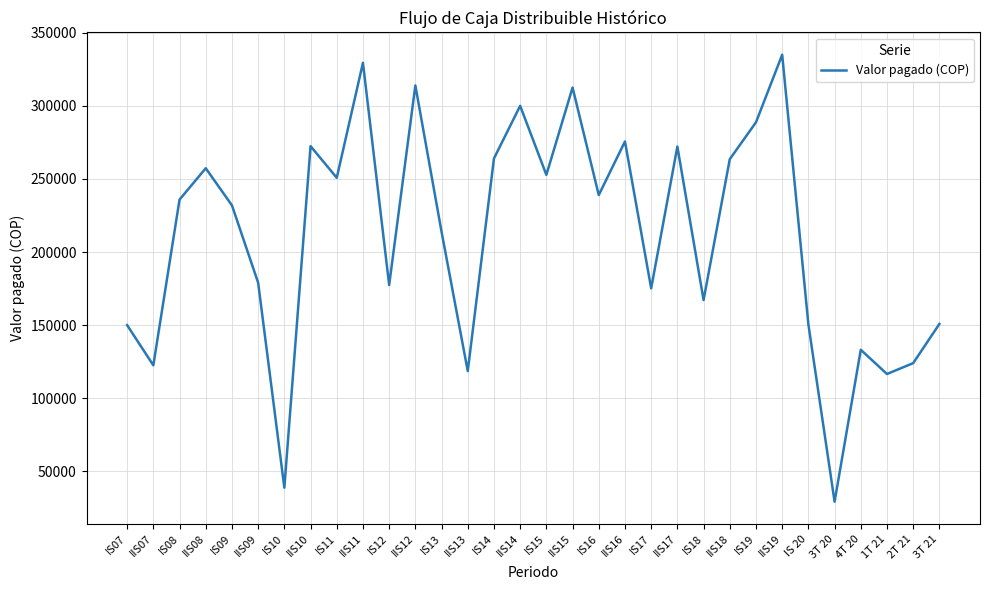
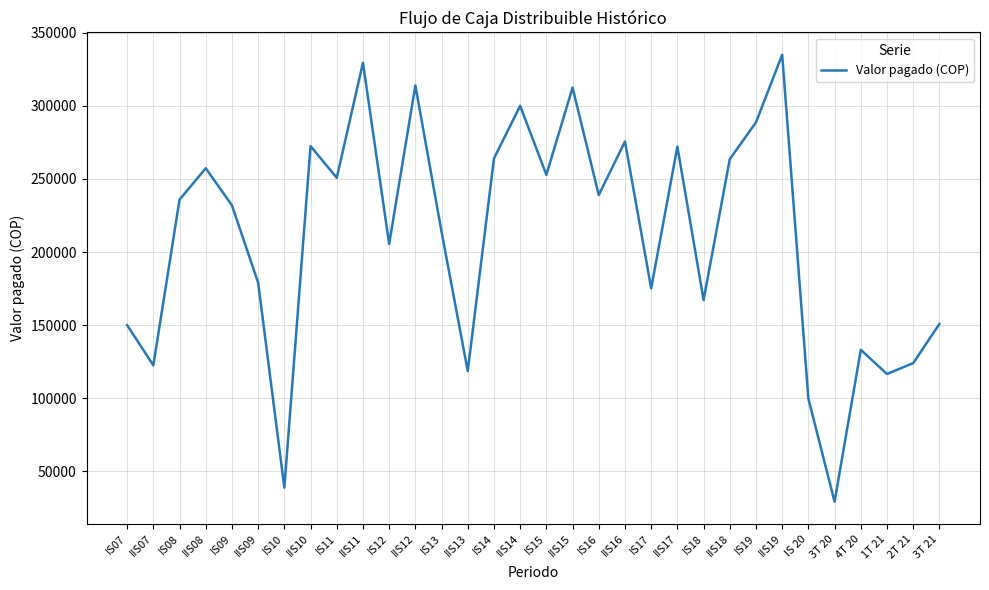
IS12: 177000 -> 205000
IS 20: 151000 -> 100000
